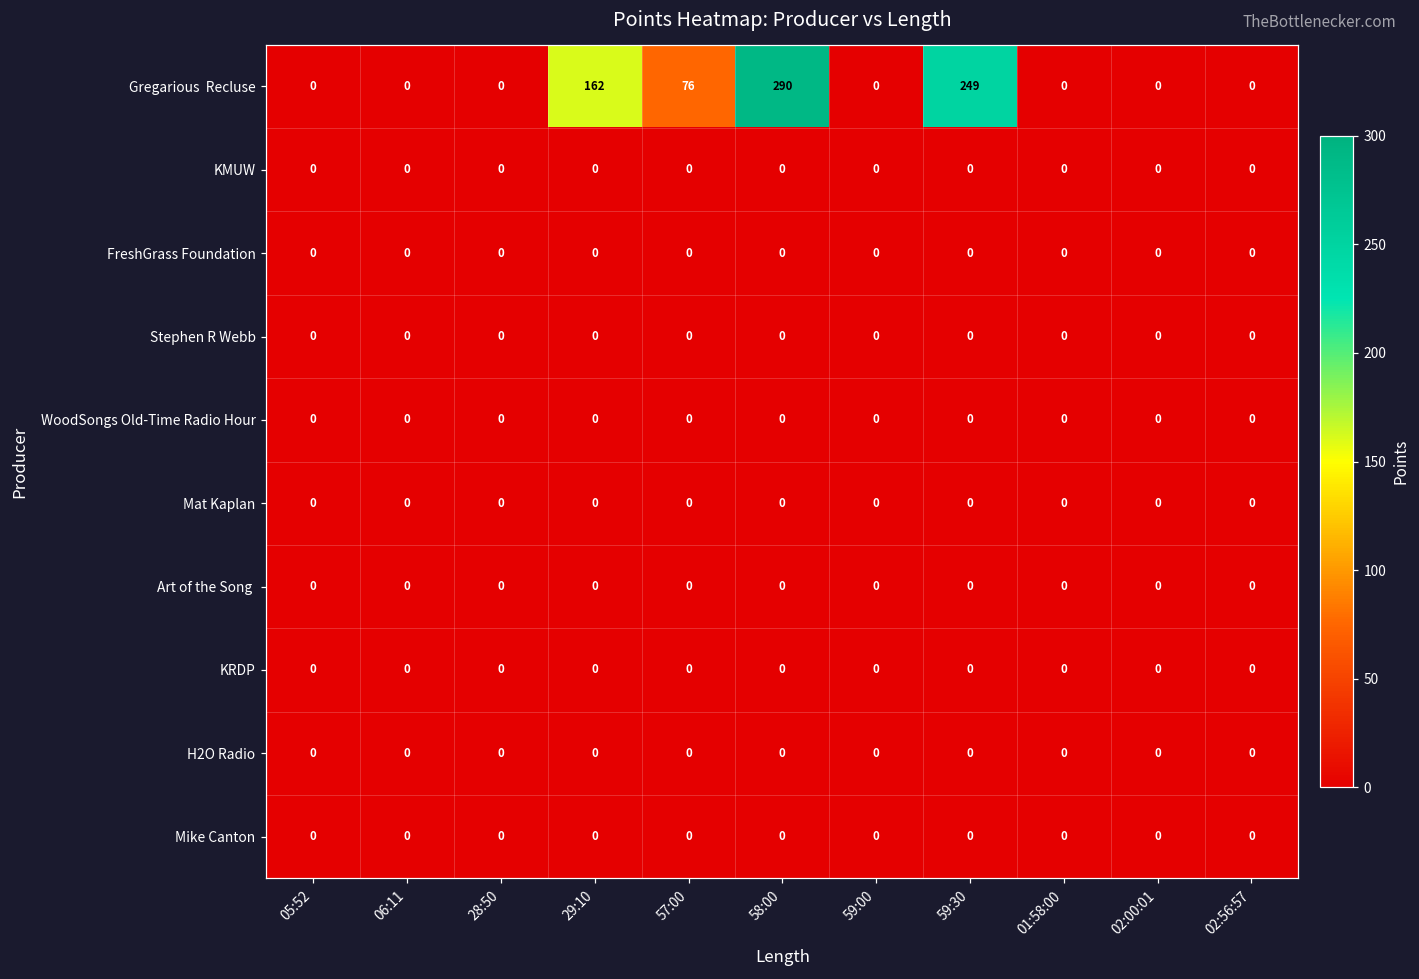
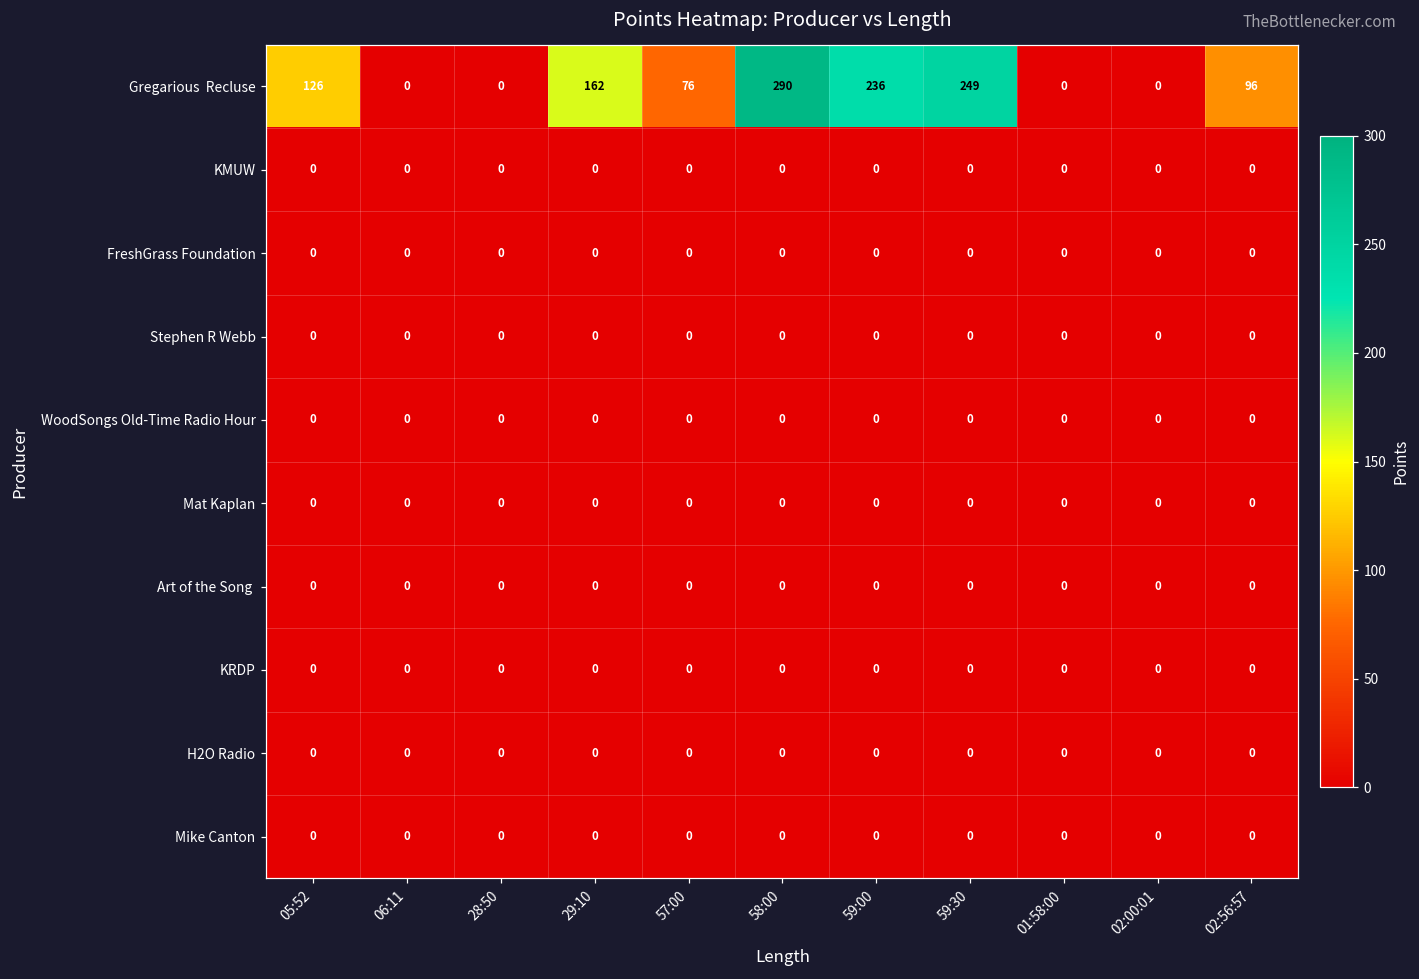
Gregarious Recluse, 05:52: 0 -> 126
Gregarious Recluse, 59:00: 0 -> 236
Gregarious Recluse, 02:56:57: 0 -> 96
